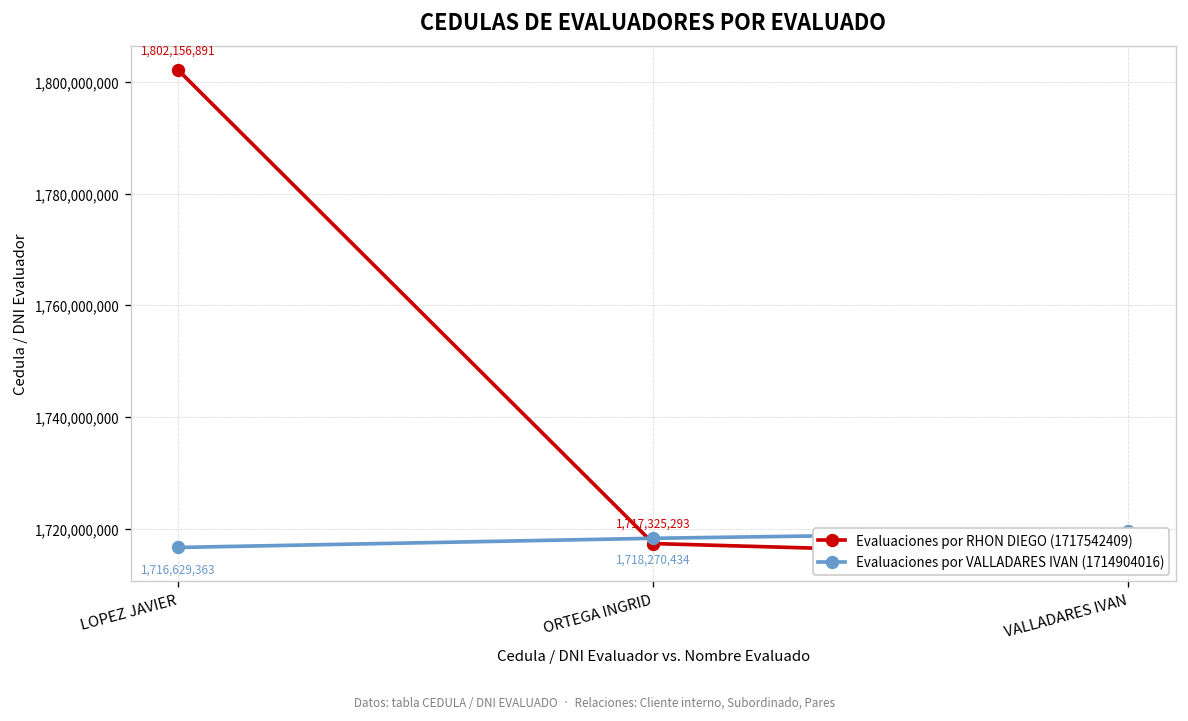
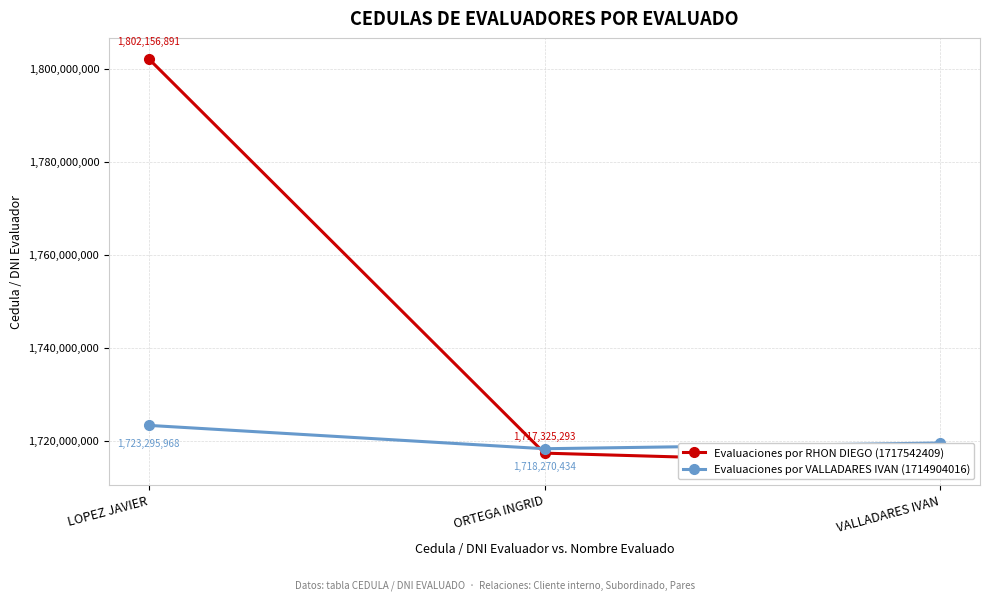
Evaluaciones por VALLADARES IVAN (1714904016), LOPEZ JAVIER: 1,716,629,363 -> 1,723,295,968
